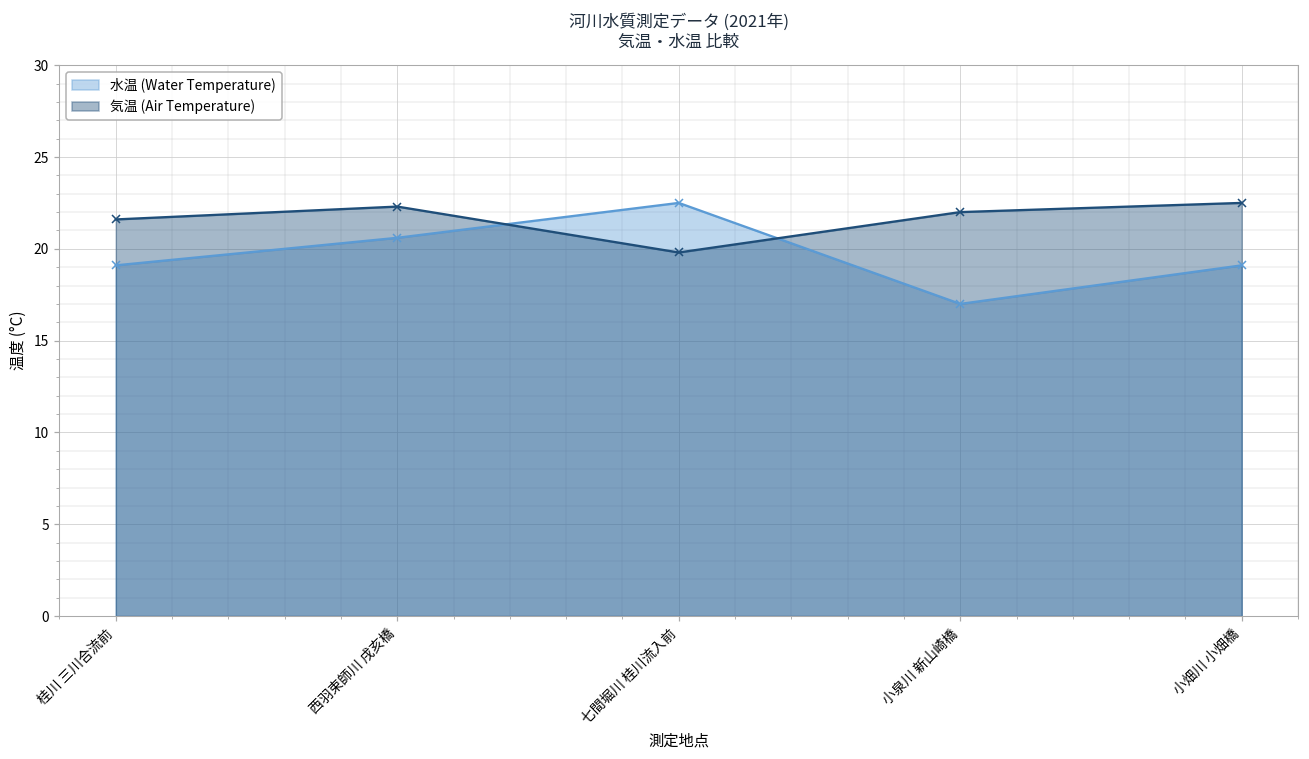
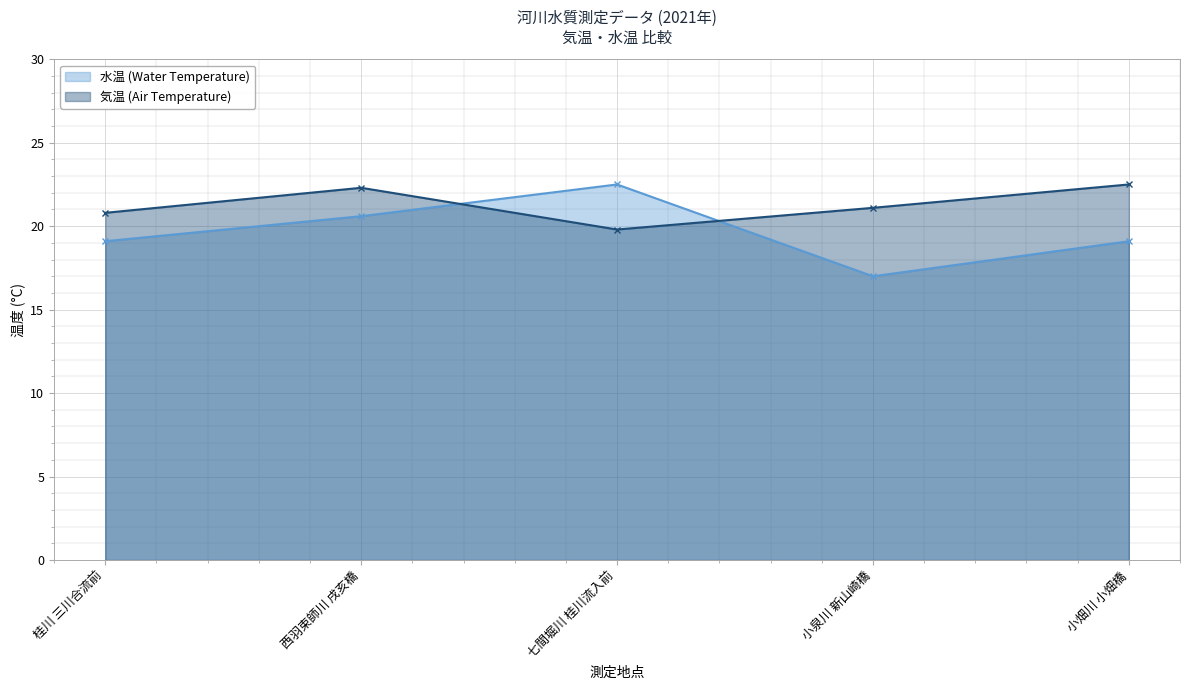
気温 (Air Temperature), 桂川 三川合流前: 21.6 -> 20.8
気温 (Air Temperature), 小泉川 新山崎橋: 22.0 -> 21.1
